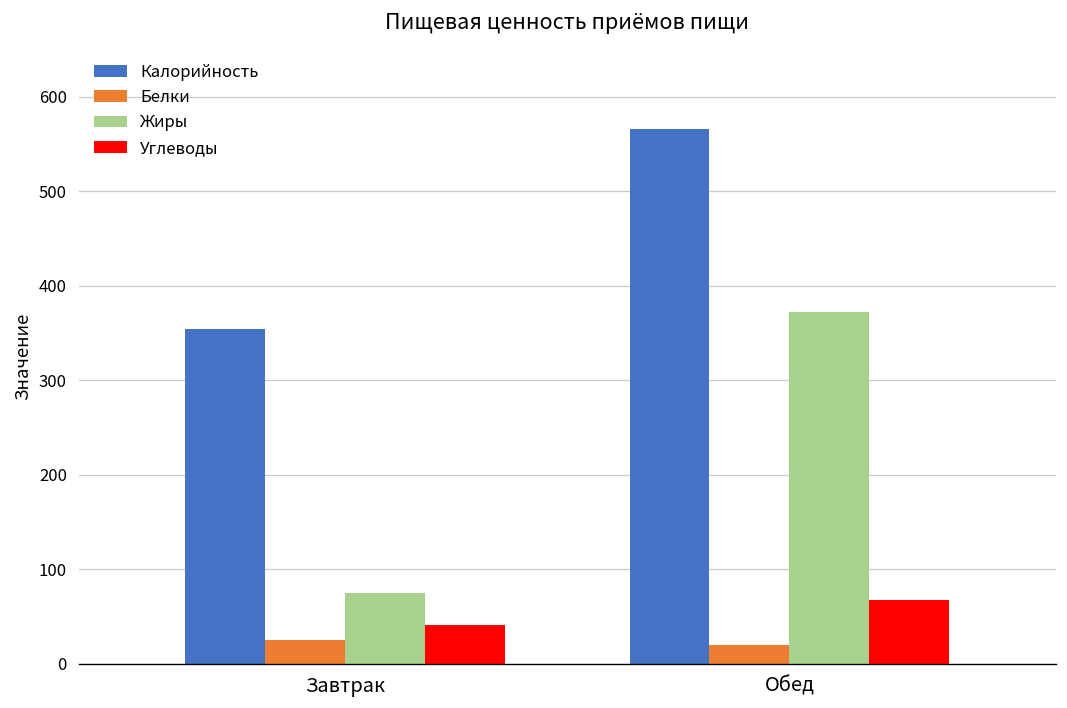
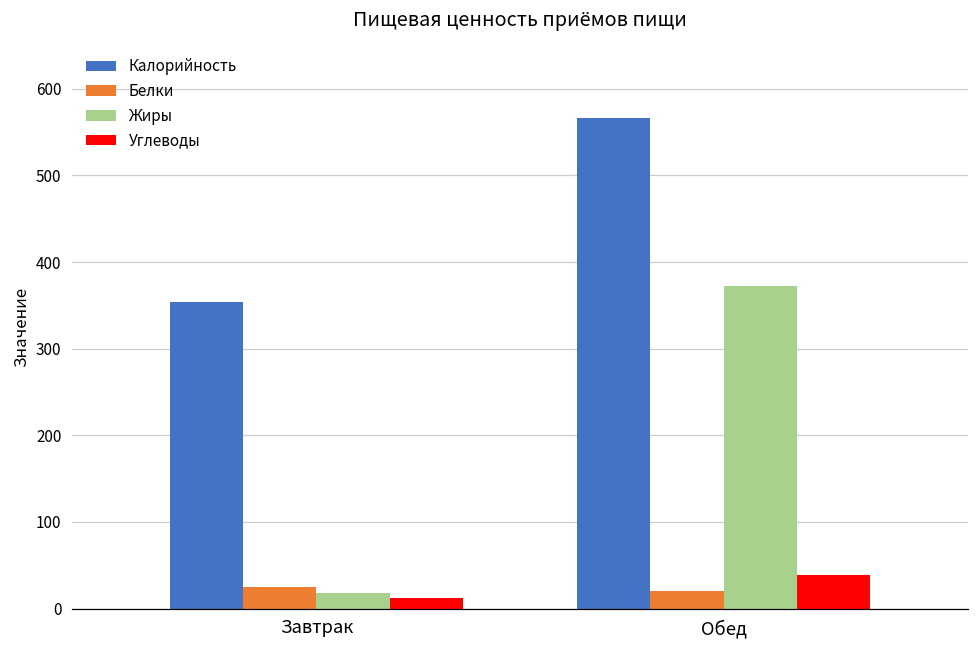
Жиры, Завтрак: 80 -> 20
Углеводы, Завтрак: 40 -> 10
Углеводы, Обед: 70 -> 40
